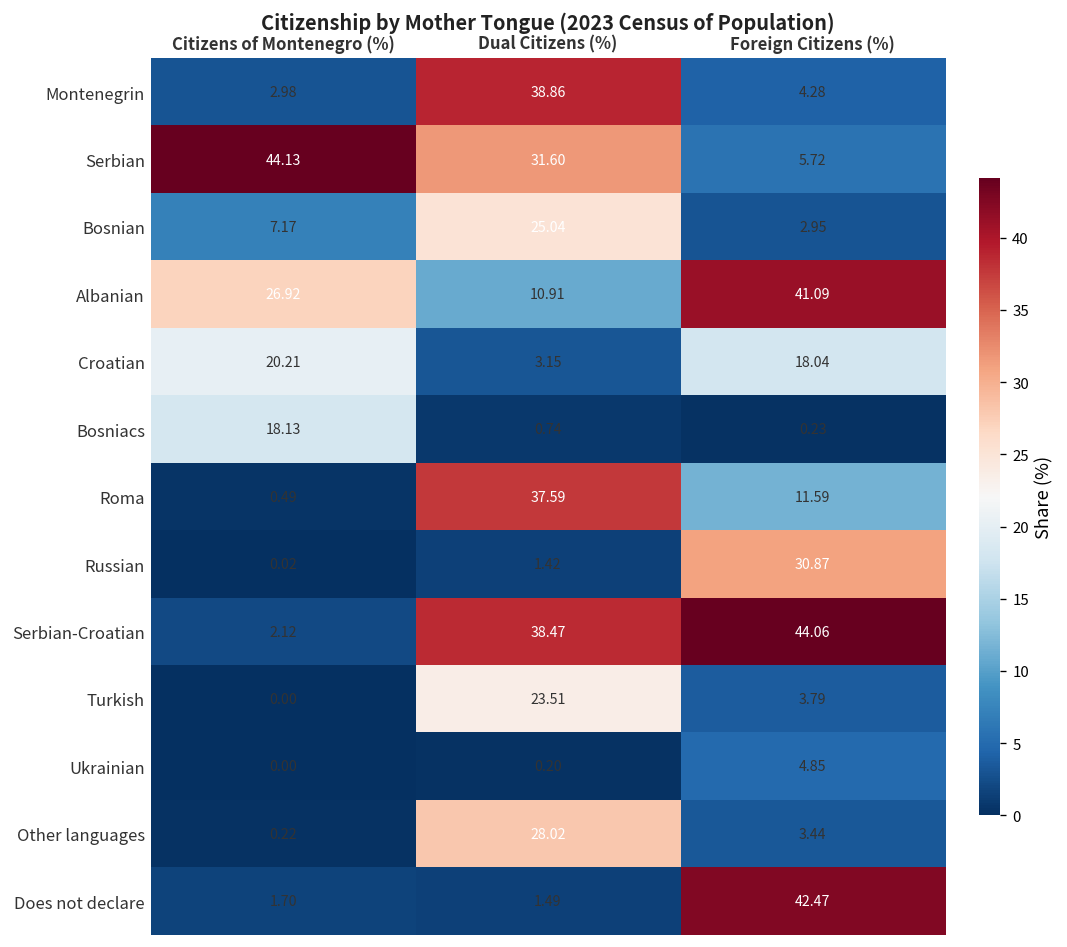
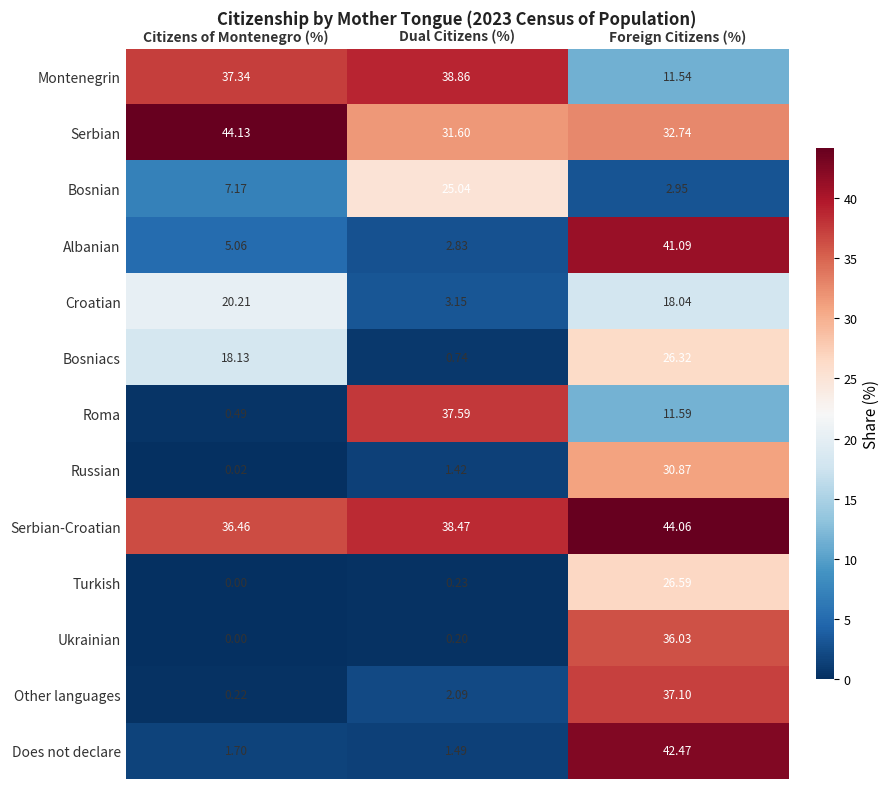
Montenegrin, Citizens of Montenegro (%): 2.98 -> 37.34
Montenegrin, Foreign Citizens (%): 4.28 -> 11.54
Serbian, Foreign Citizens (%): 5.72 -> 32.74
Albanian, Citizens of Montenegro (%): 26.92 -> 5.06
Albanian, Dual Citizens (%): 10.91 -> 2.83
Bosniacs, Foreign Citizens (%): 0.23 -> 26.32
Serbian-Croatian, Citizens of Montenegro (%): 2.12 -> 36.46
Turkish, Dual Citizens (%): 23.51 -> 0.23
Turkish, Foreign Citizens (%): 3.79 -> 26.59
Ukrainian, Foreign Citizens (%): 4.85 -> 36.03
Other languages, Dual Citizens (%): 28.02 -> 2.09
Other languages, Foreign Citizens (%): 3.44 -> 37.10
